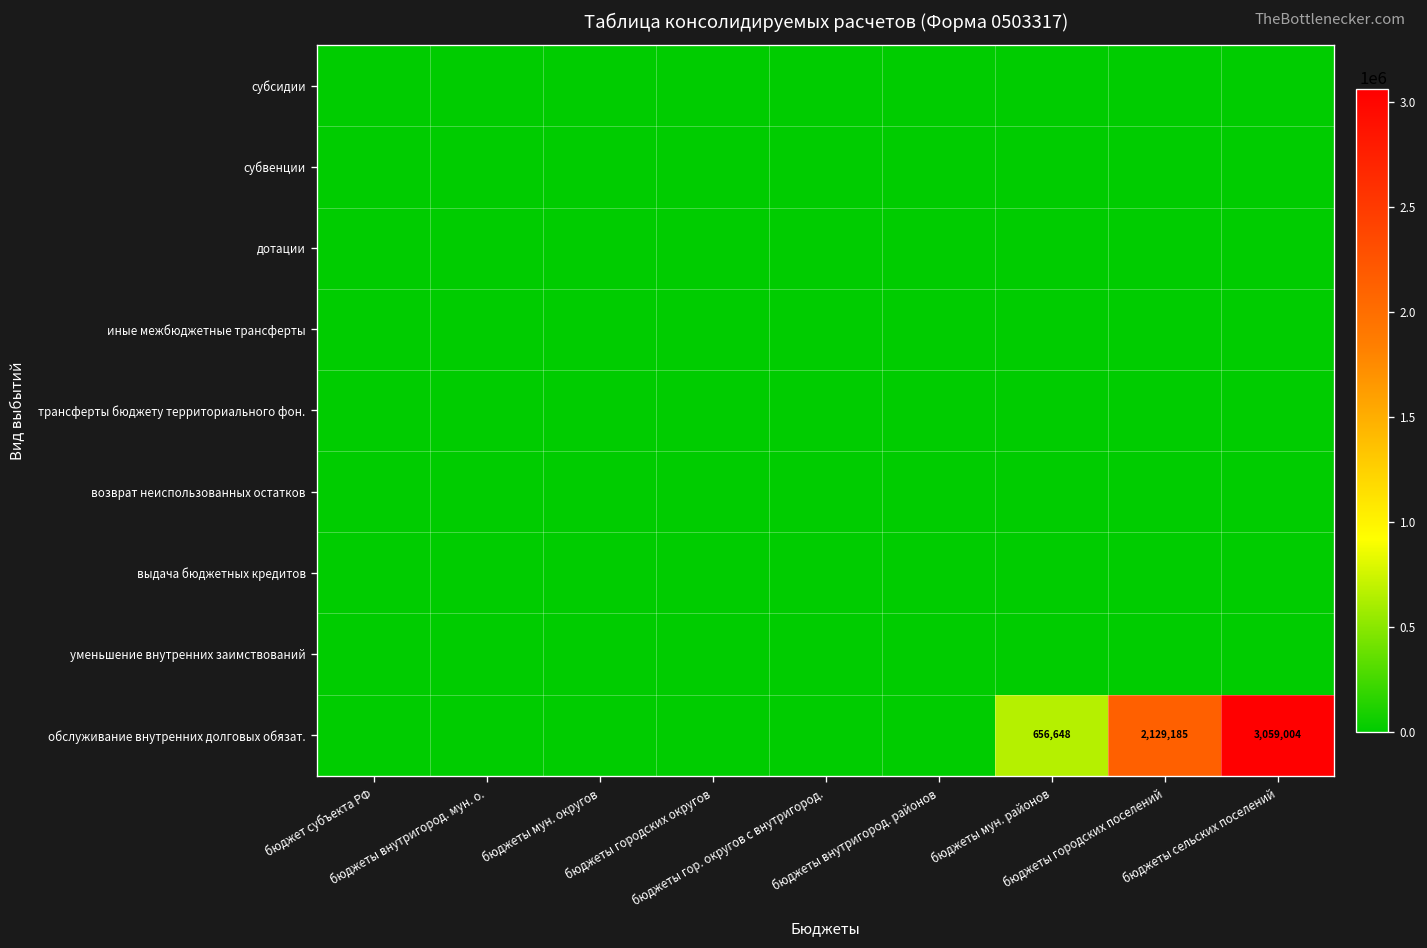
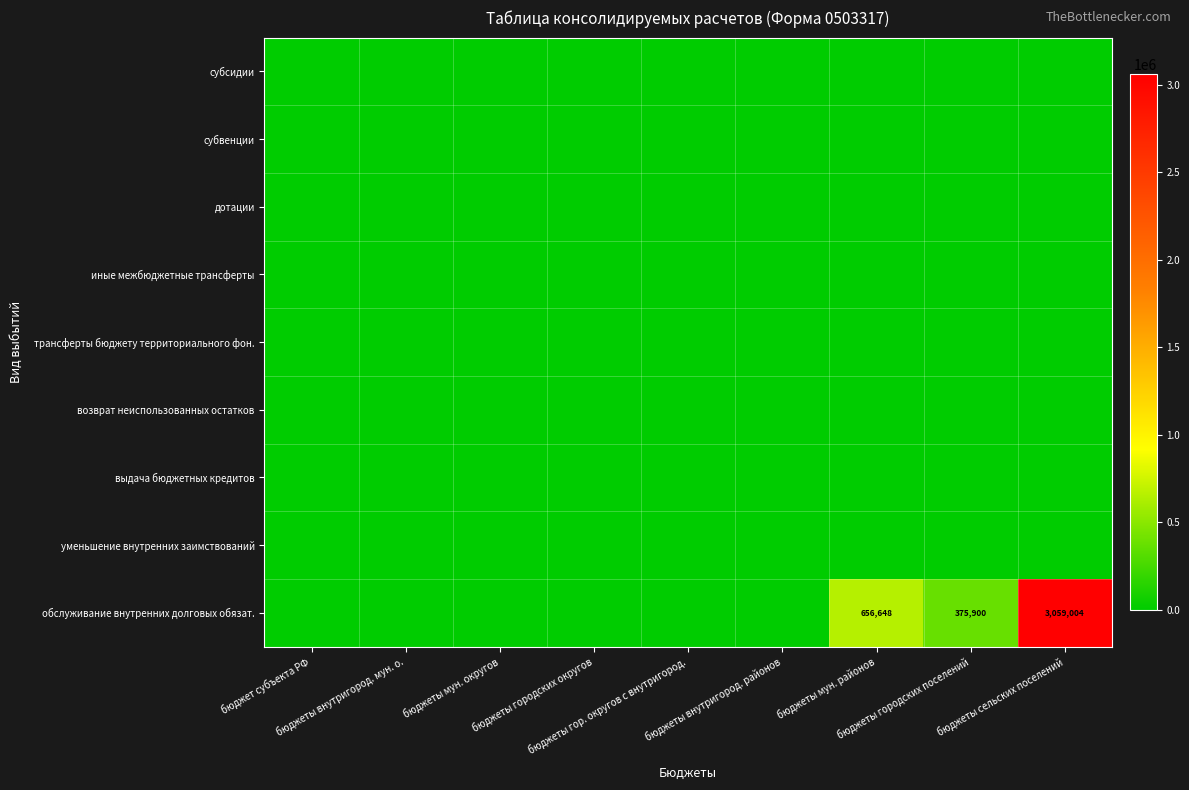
обслуживание внутренних долговых обязат., бюджеты городских поселений: 2,129,185 -> 375,900
